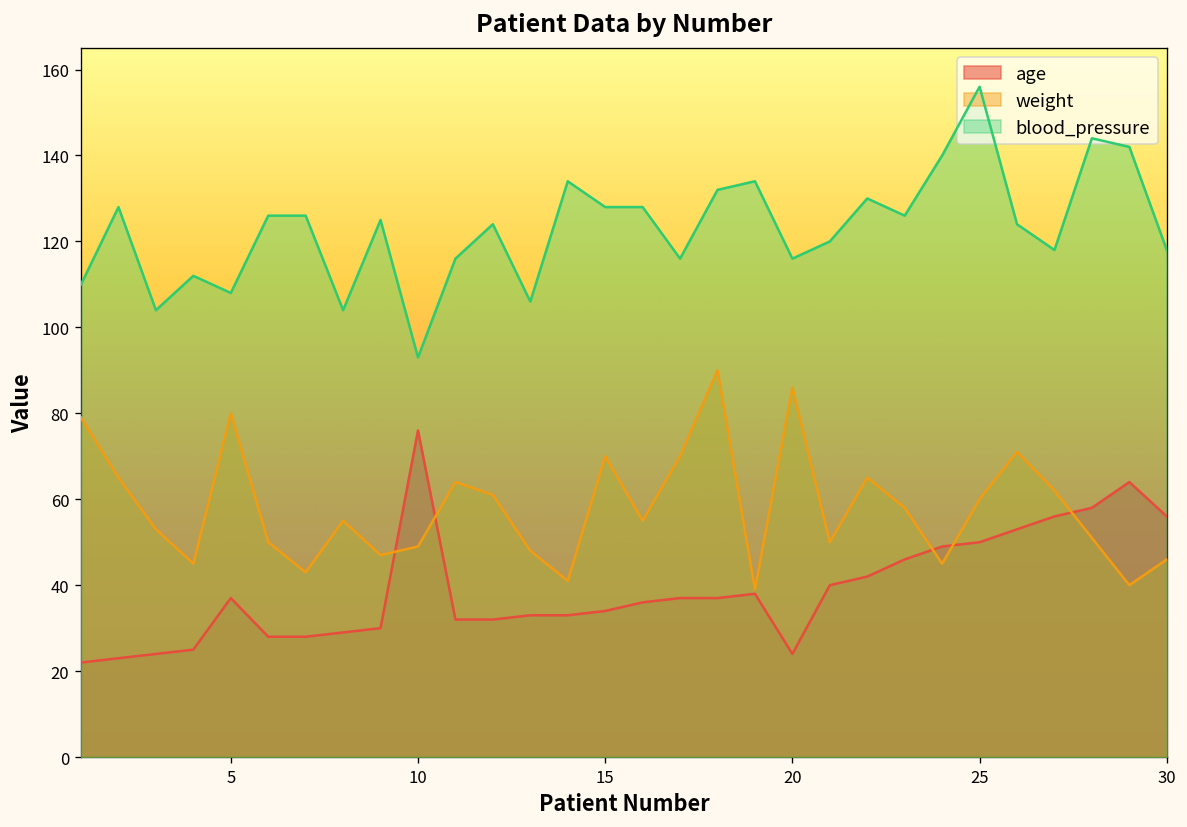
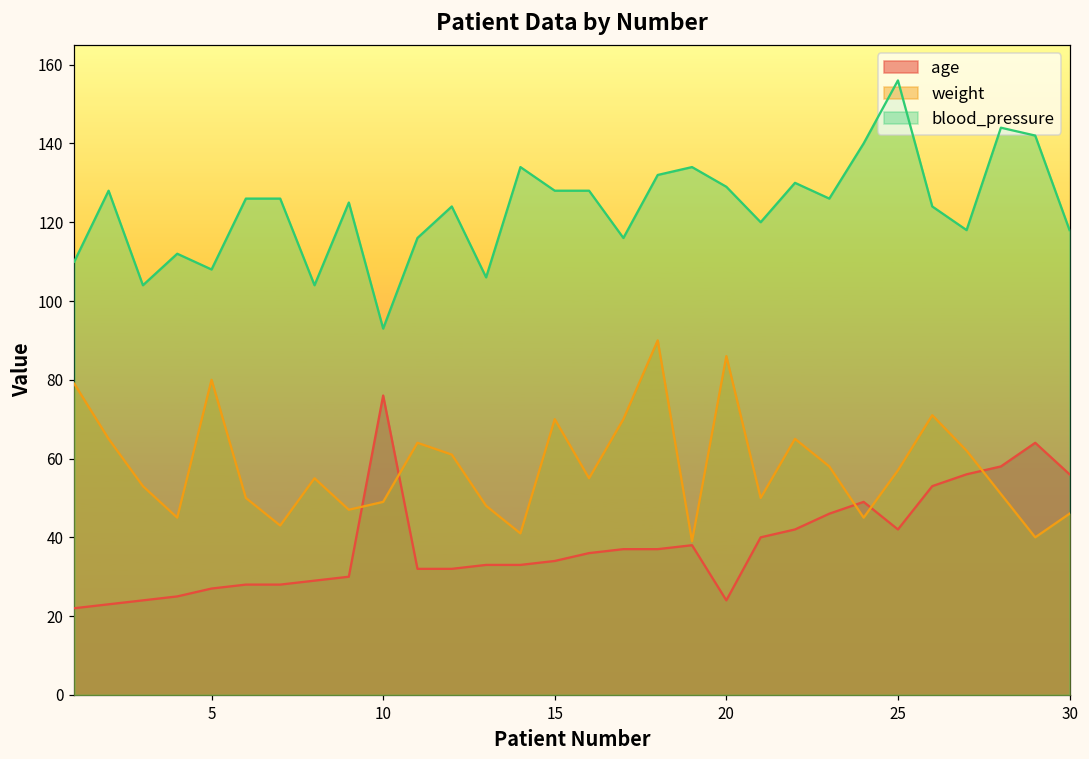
age, 5: 37 -> 27
blood_pressure, 20: 116 -> 129
age, 25: 50 -> 42
weight, 25: 60 -> 57
